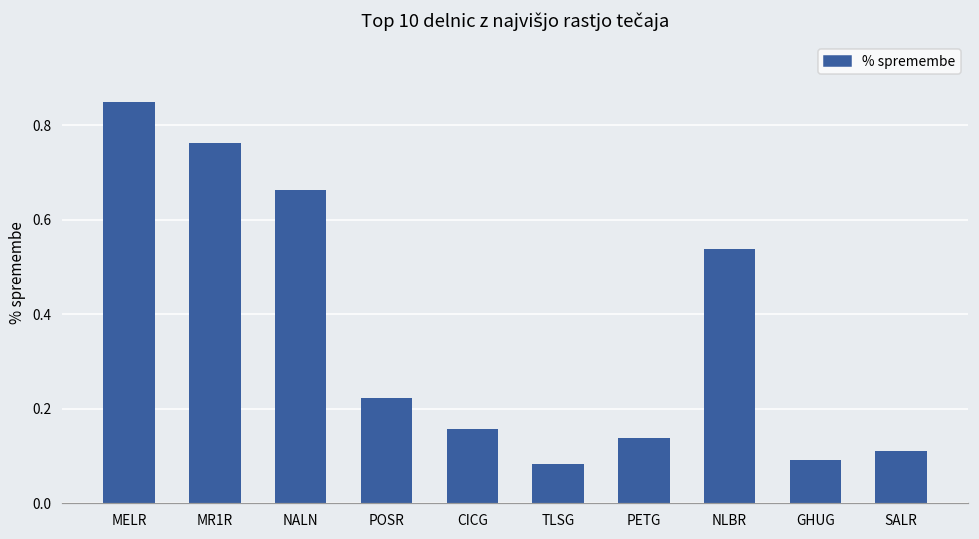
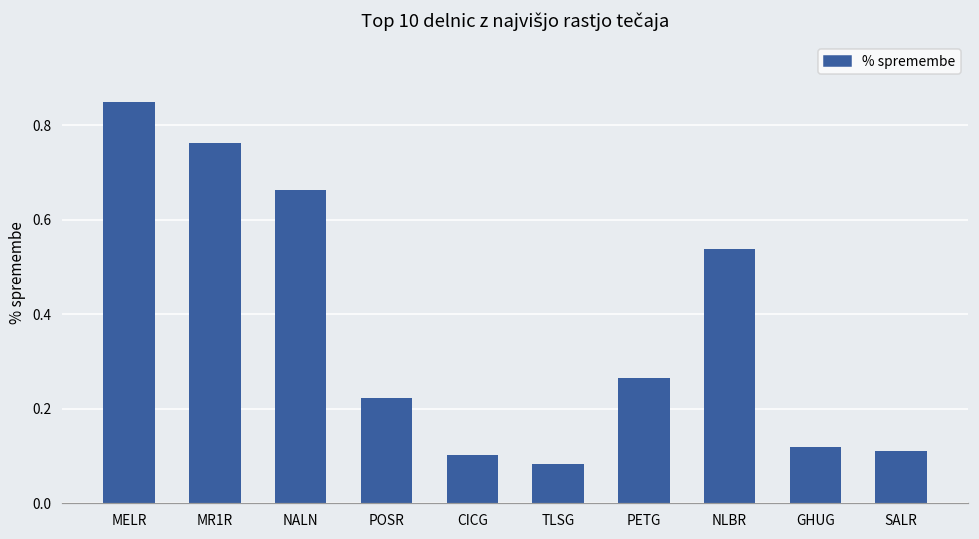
CICG: 0.16 -> 0.10
PETG: 0.14 -> 0.27
GHUG: 0.09 -> 0.12
